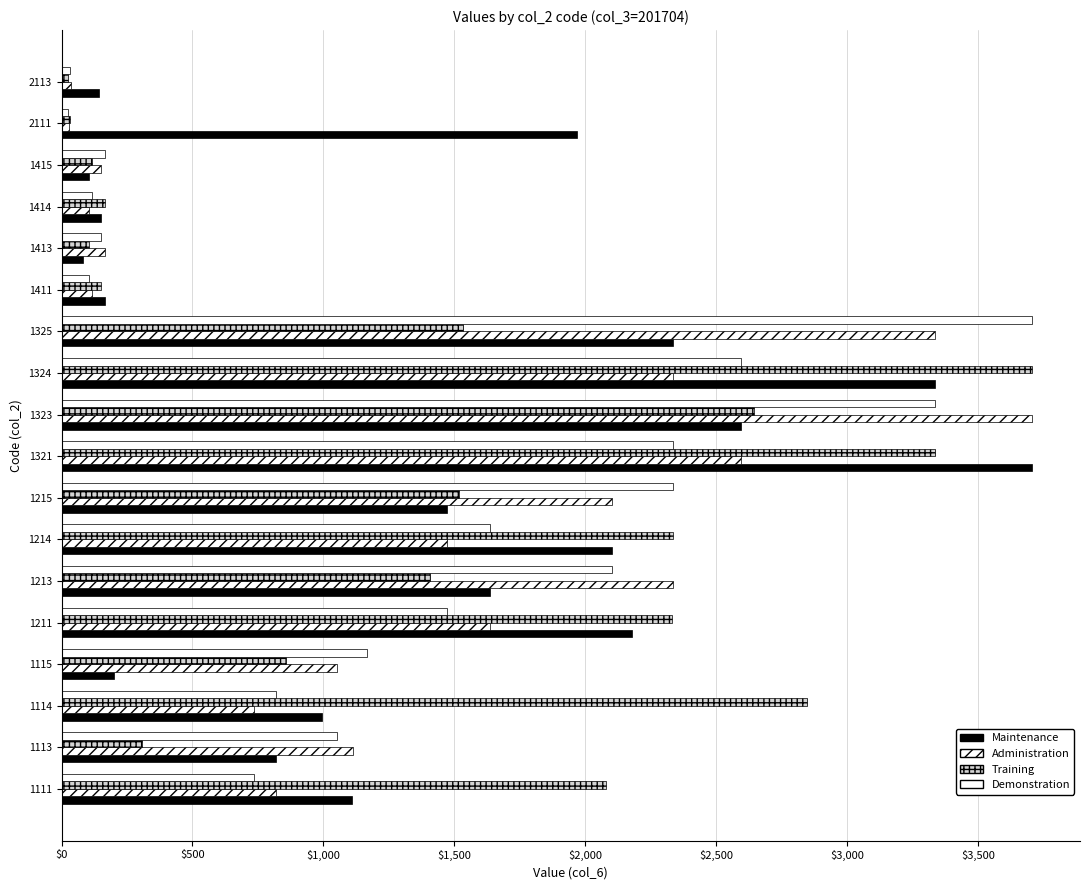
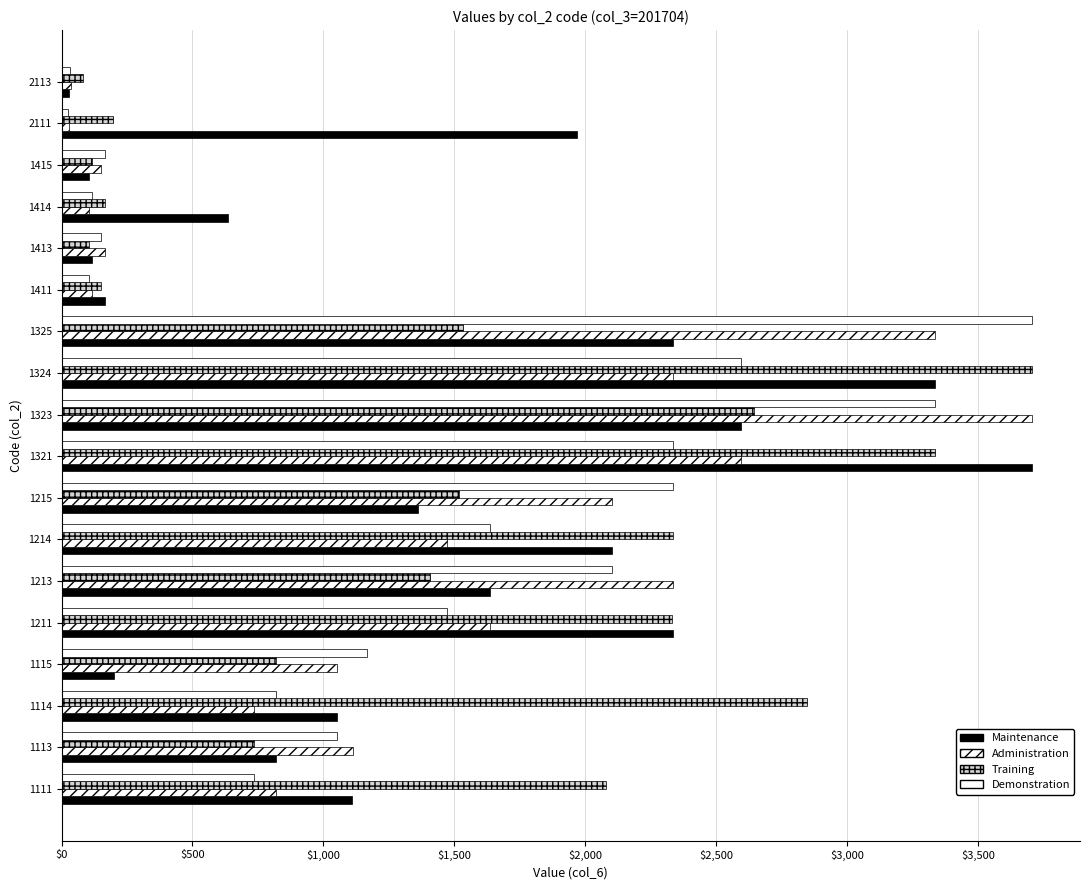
Training, 2113: $20 -> $80
Maintenance, 2113: $140 -> $30
Training, 2111: $30 -> $200
Maintenance, 1414: $150 -> $640
Maintenance, 1413: $80 -> $120
Maintenance, 1215: $1,470 -> $1,360
Maintenance, 1211: $2,180 -> $2,340
Training, 1115: $860 -> $820
Maintenance, 1114: $990 -> $1,050
Training, 1113: $310 -> $740
